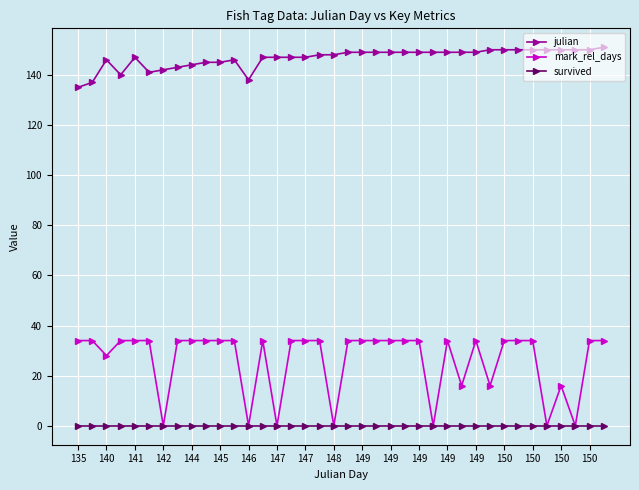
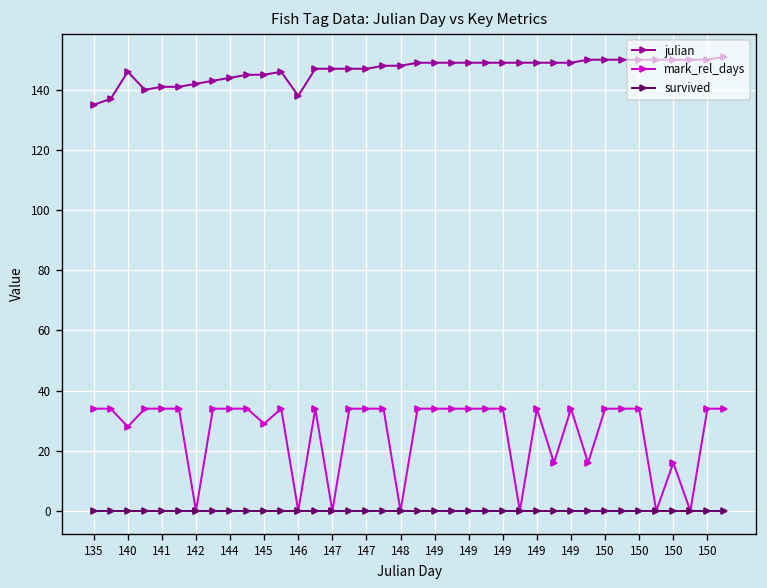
julian, 141: 147 -> 141
mark_rel_days, 145: 34 -> 29
